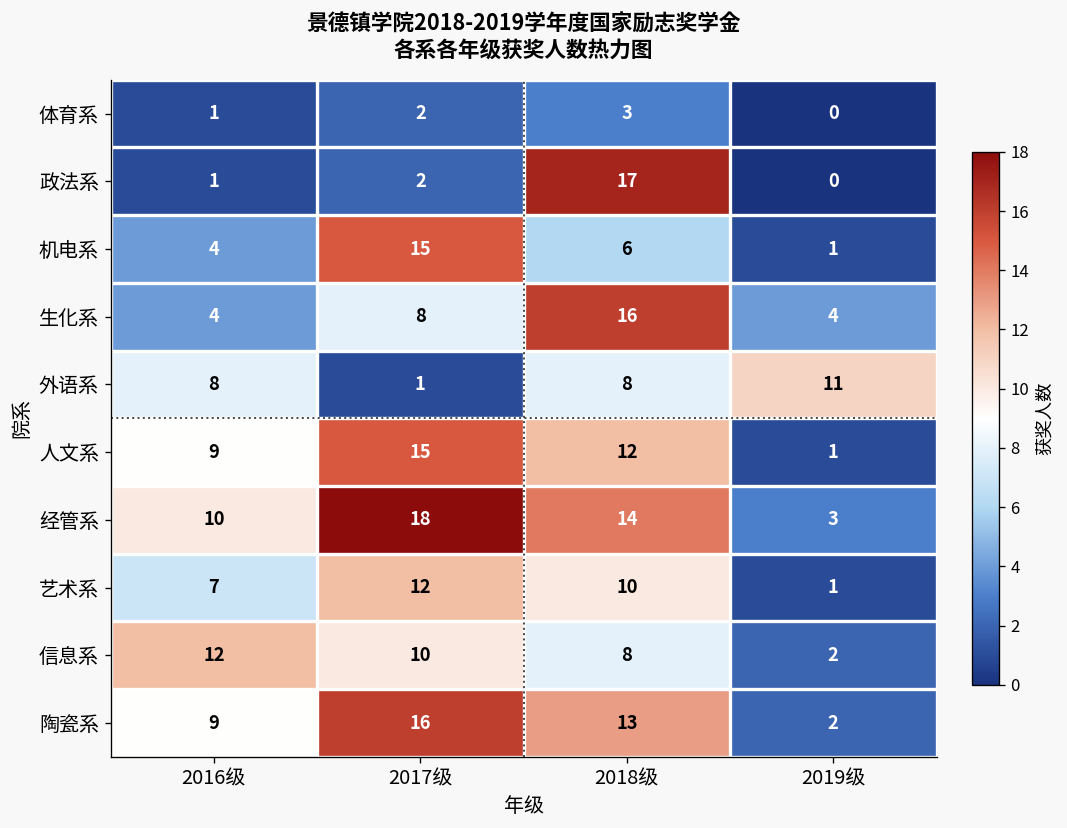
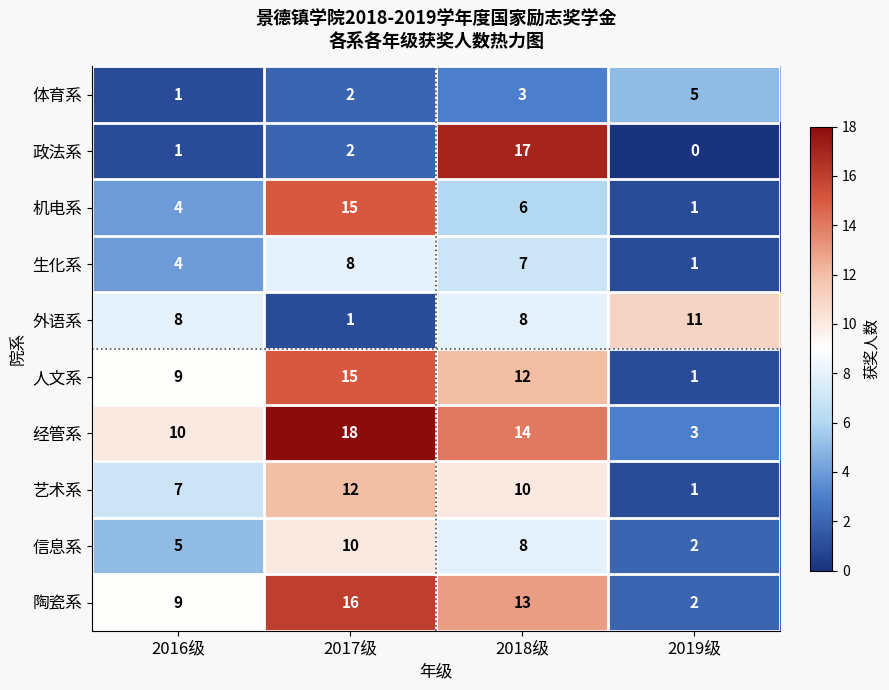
体育系, 2019级: 0 -> 5
生化系, 2018级: 16 -> 7
生化系, 2019级: 4 -> 1
信息系, 2016级: 12 -> 5
